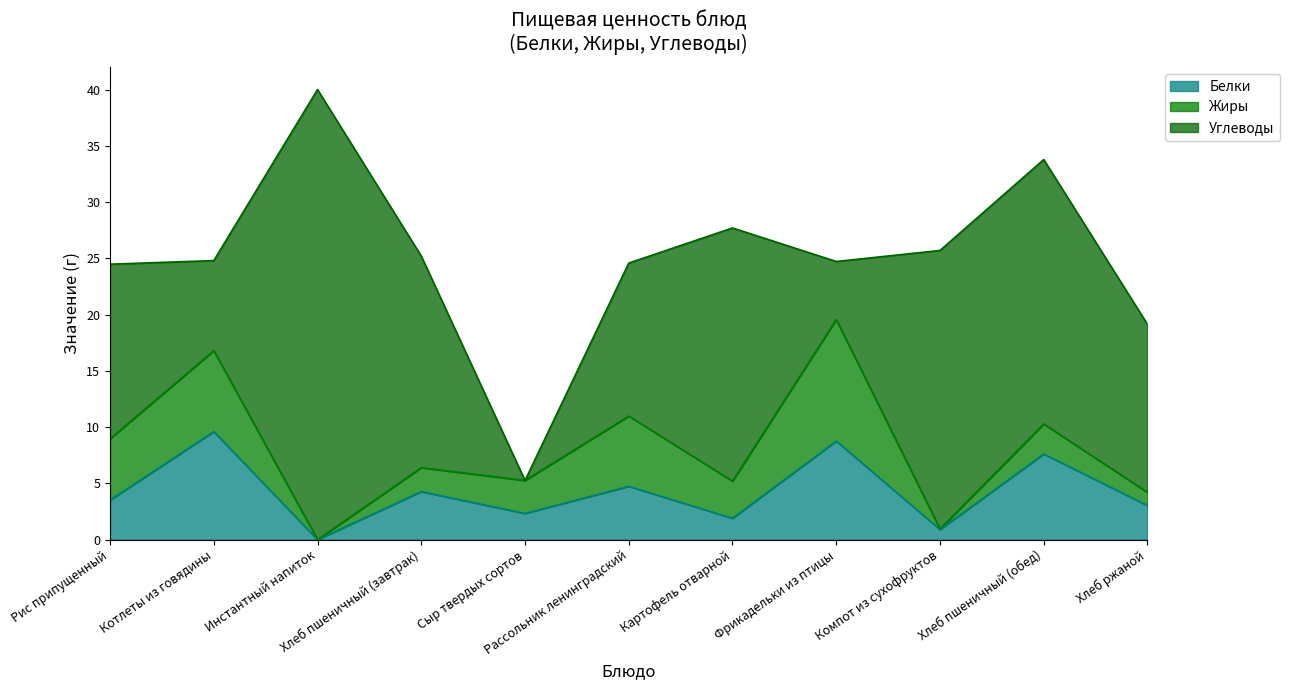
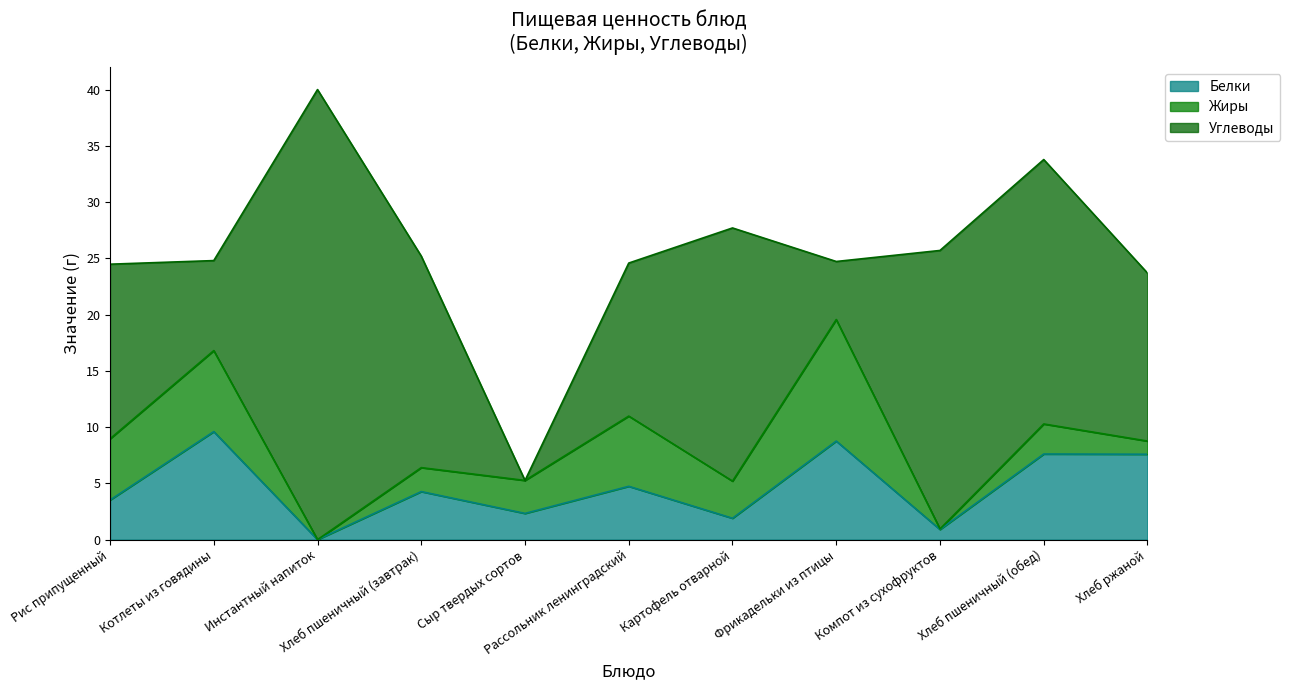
Белки, Хлеб ржаной: 3.0 -> 7.6
